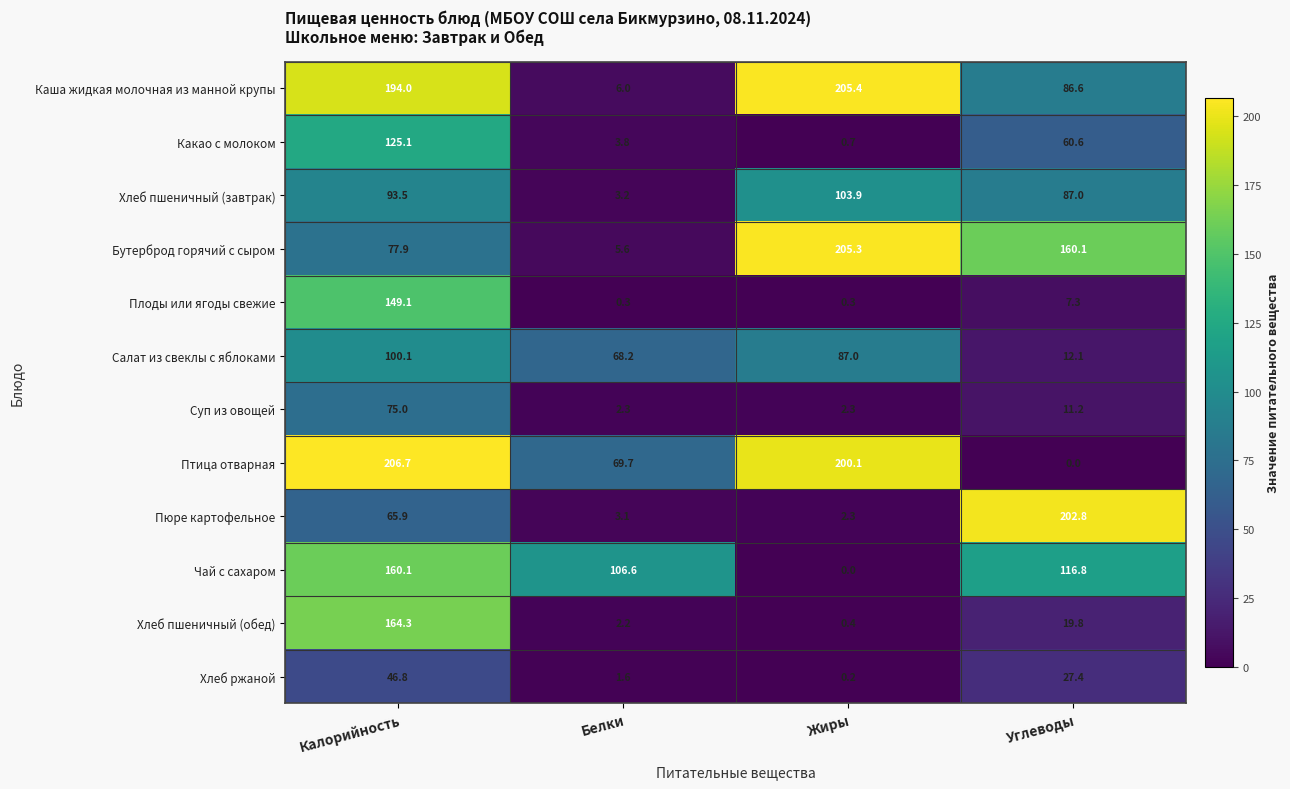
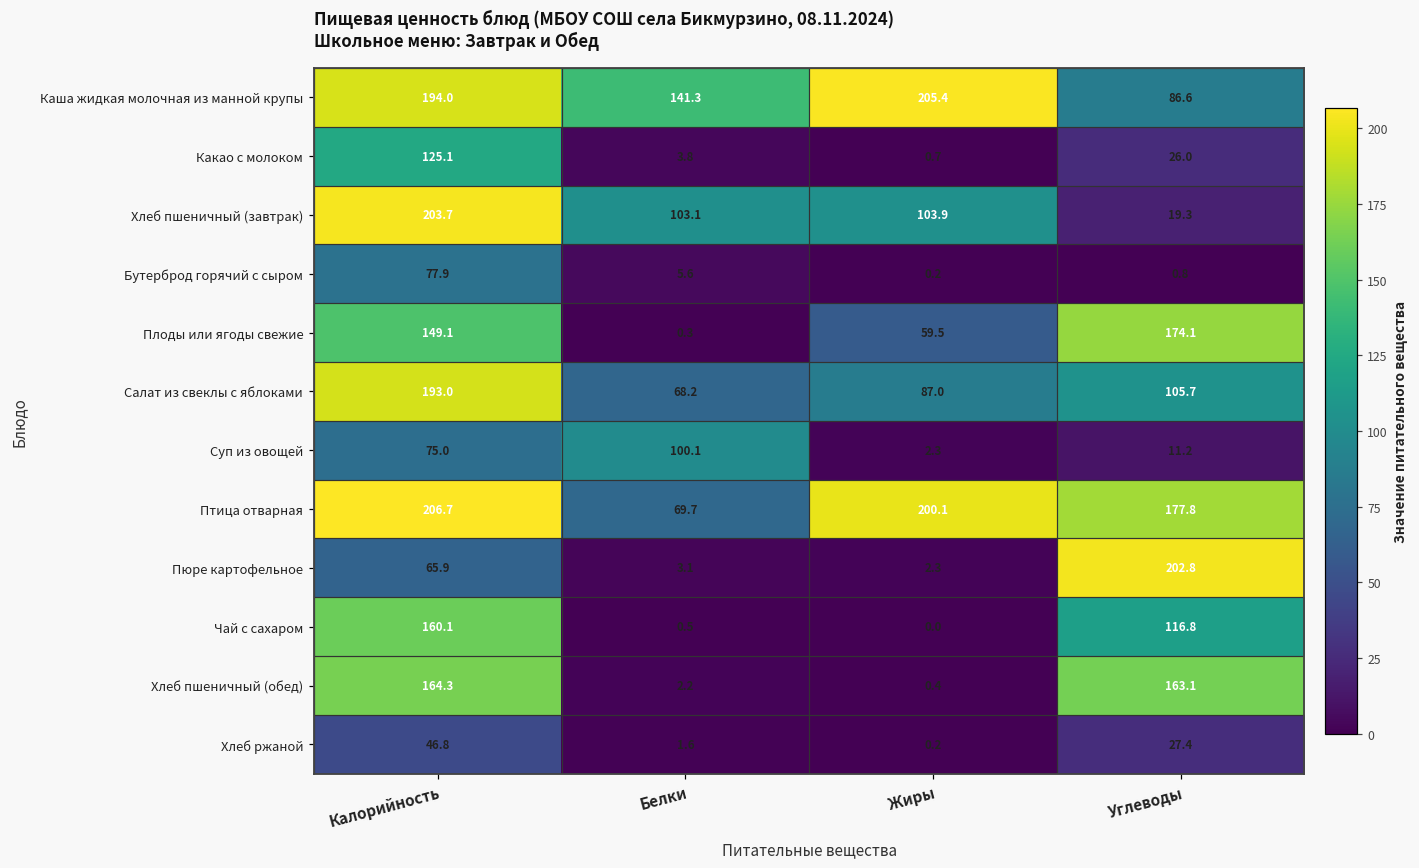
Каша жидкая молочная из манной крупы, Белки: 6.0 -> 141.3
Какао с молоком, Углеводы: 60.6 -> 26.0
Хлеб пшеничный (завтрак), Калорийность: 93.5 -> 203.7
Хлеб пшеничный (завтрак), Белки: 3.2 -> 103.1
Хлеб пшеничный (завтрак), Углеводы: 87.0 -> 19.3
Бутерброд горячий с сыром, Жиры: 205.3 -> 0.2
Бутерброд горячий с сыром, Углеводы: 160.1 -> 0.8
Плоды или ягоды свежие, Жиры: 0.3 -> 59.5
Плоды или ягоды свежие, Углеводы: 7.3 -> 174.1
Салат из свеклы с яблоками, Калорийность: 100.1 -> 193.0
Салат из свеклы с яблоками, Углеводы: 12.1 -> 105.7
Суп из овощей, Белки: 2.3 -> 100.1
Птица отварная, Углеводы: 0.0 -> 177.8
Чай с сахаром, Белки: 106.6 -> 0.5
Хлеб пшеничный (обед), Углеводы: 19.8 -> 163.1
